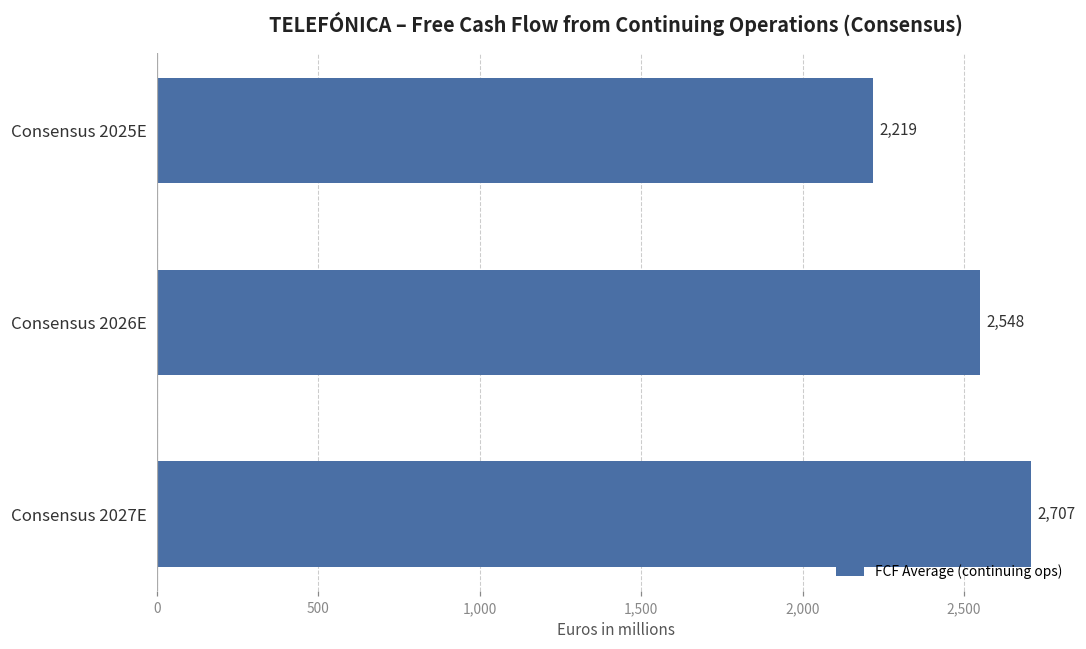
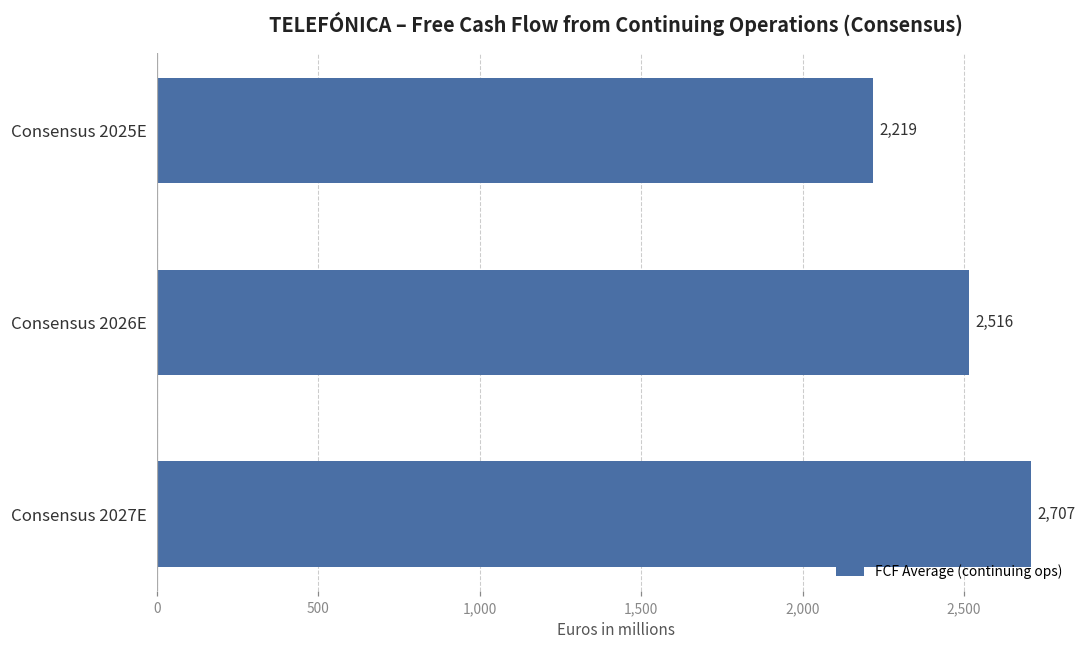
Consensus 2026E: 2,548 -> 2,516
